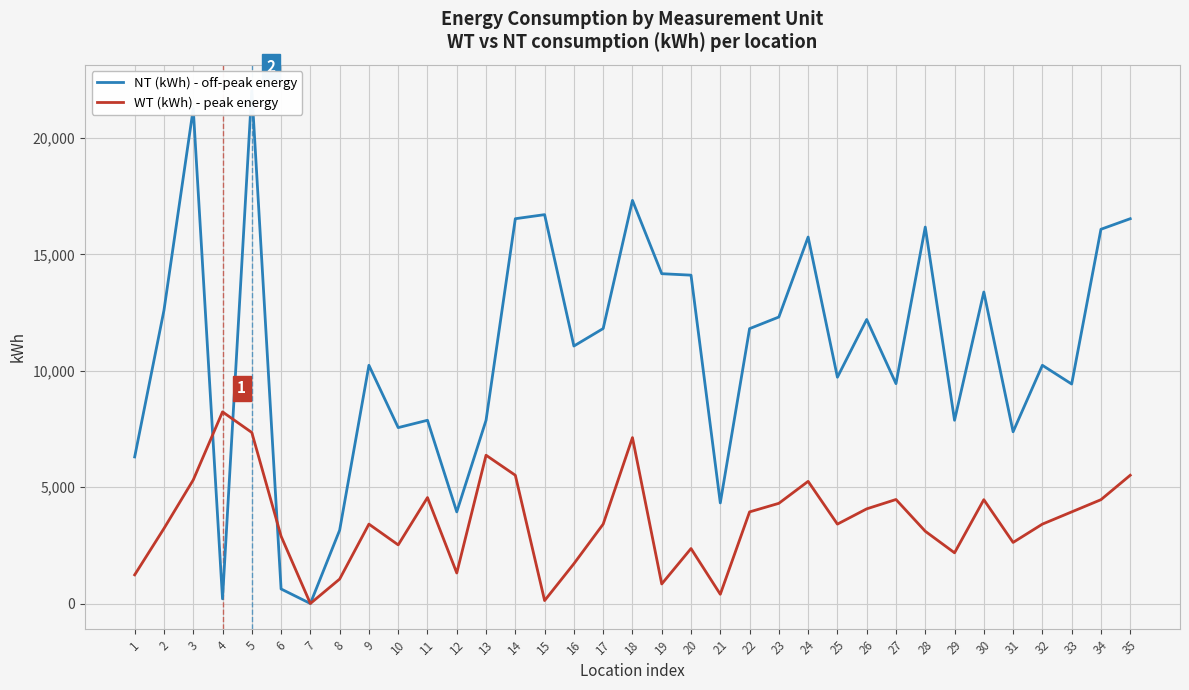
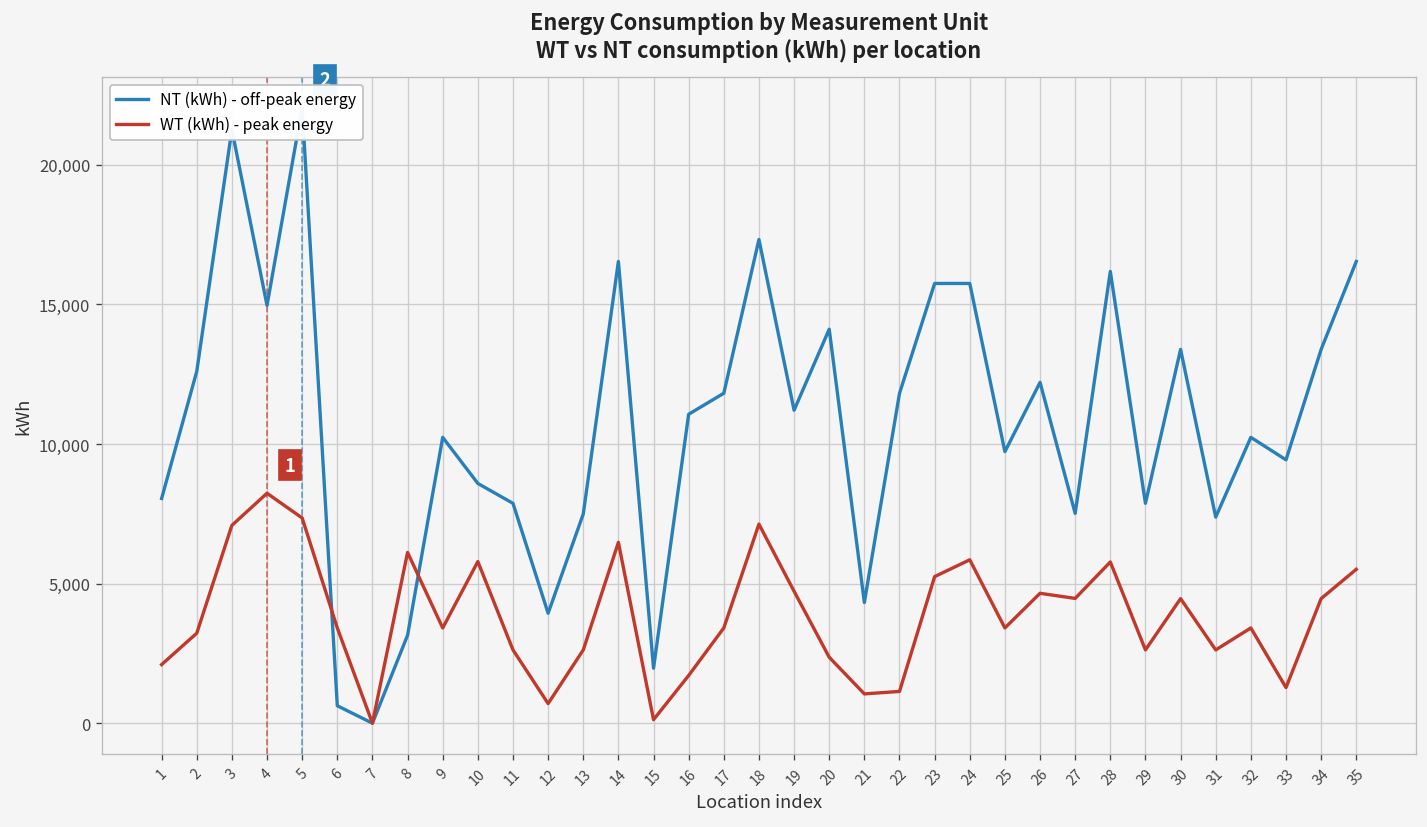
NT (kWh) - off-peak energy, 1: 6,300 -> 8,000
WT (kWh) - peak energy, 1: 1,200 -> 2,100
WT (kWh) - peak energy, 3: 5,300 -> 7,100
NT (kWh) - off-peak energy, 4: 200 -> 15,000
WT (kWh) - peak energy, 6: 2,900 -> 3,400
WT (kWh) - peak energy, 8: 1,100 -> 6,100
NT (kWh) - off-peak energy, 10: 7,600 -> 8,600
WT (kWh) - peak energy, 10: 2,500 -> 5,800
WT (kWh) - peak energy, 11: 4,600 -> 2,600
WT (kWh) - peak energy, 12: 1,300 -> 700
NT (kWh) - off-peak energy, 13: 7,900 -> 7,500
WT (kWh) - peak energy, 13: 6,400 -> 2,600
WT (kWh) - peak energy, 14: 5,500 -> 6,500
NT (kWh) - off-peak energy, 15: 16,700 -> 2,000
NT (kWh) - off-peak energy, 19: 14,200 -> 11,200
WT (kWh) - peak energy, 19: 800 -> 4,700
WT (kWh) - peak energy, 21: 400 -> 1,100
WT (kWh) - peak energy, 22: 3,900 -> 1,100
NT (kWh) - off-peak energy, 23: 12,300 -> 15,800
WT (kWh) - peak energy, 23: 4,300 -> 5,300
WT (kWh) - peak energy, 24: 5,300 -> 5,900
WT (kWh) - peak energy, 26: 4,100 -> 4,700
NT (kWh) - off-peak energy, 27: 9,500 -> 7,500
WT (kWh) - peak energy, 28: 3,100 -> 5,800
WT (kWh) - peak energy, 29: 2,200 -> 2,600
WT (kWh) - peak energy, 33: 3,900 -> 1,300
NT (kWh) - off-peak energy, 34: 16,100 -> 13,400
